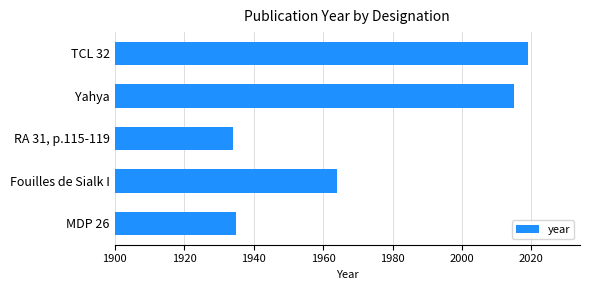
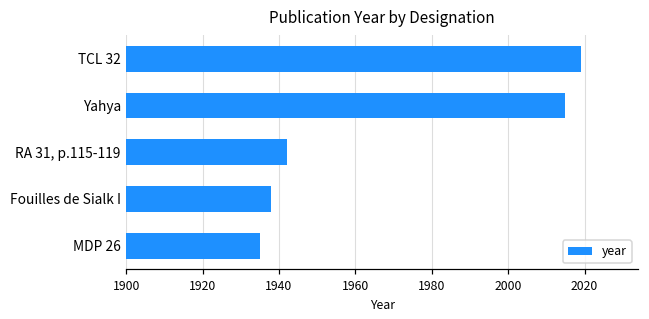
RA 31, p.115-119: 1934 -> 1942
Fouilles de Sialk I: 1964 -> 1938
